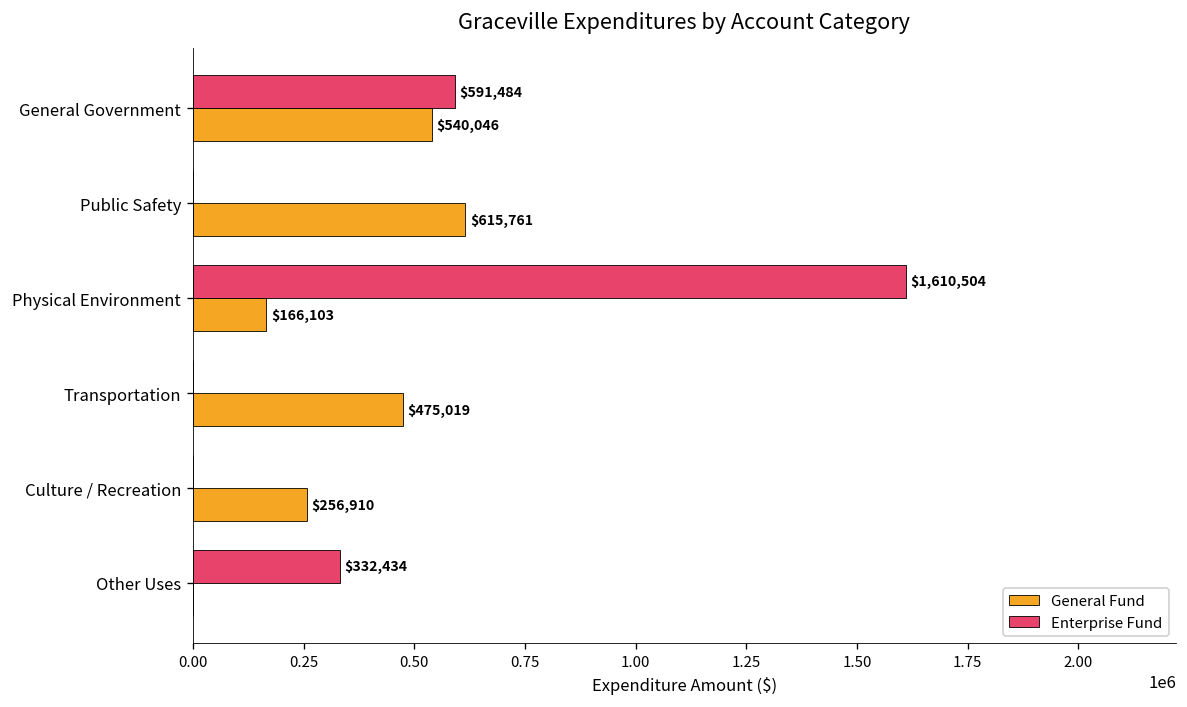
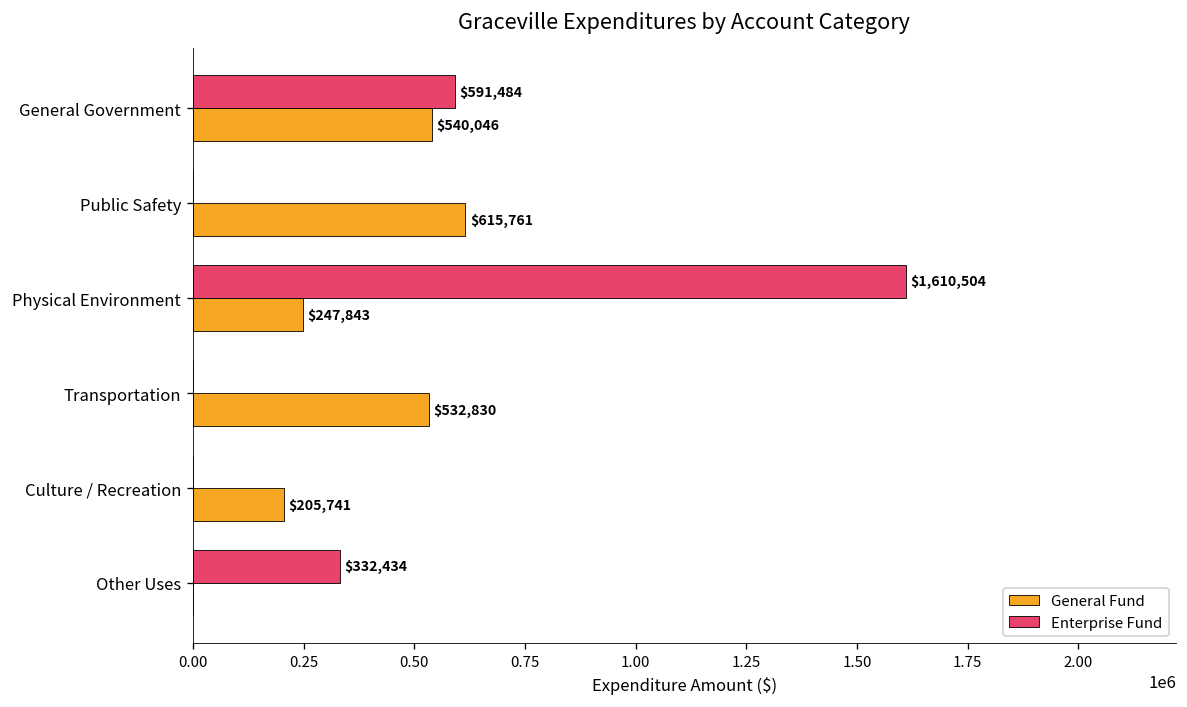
General Fund, Physical Environment: $166,103 -> $247,843
General Fund, Transportation: $475,019 -> $532,830
General Fund, Culture / Recreation: $256,910 -> $205,741
